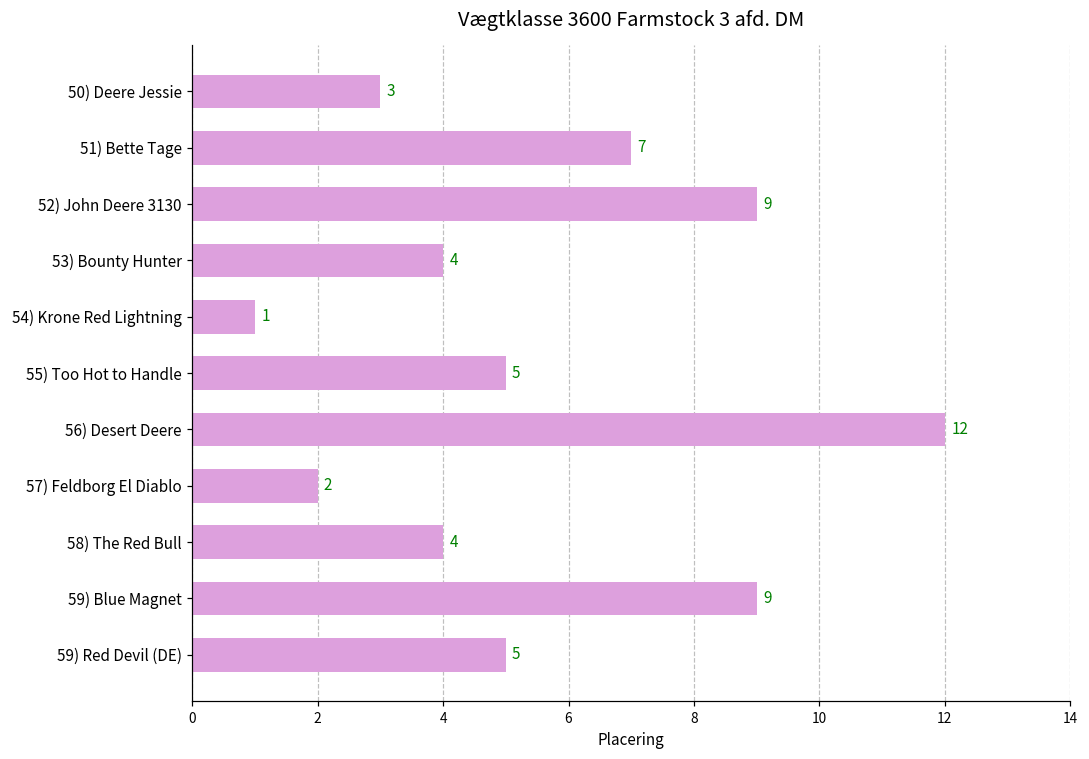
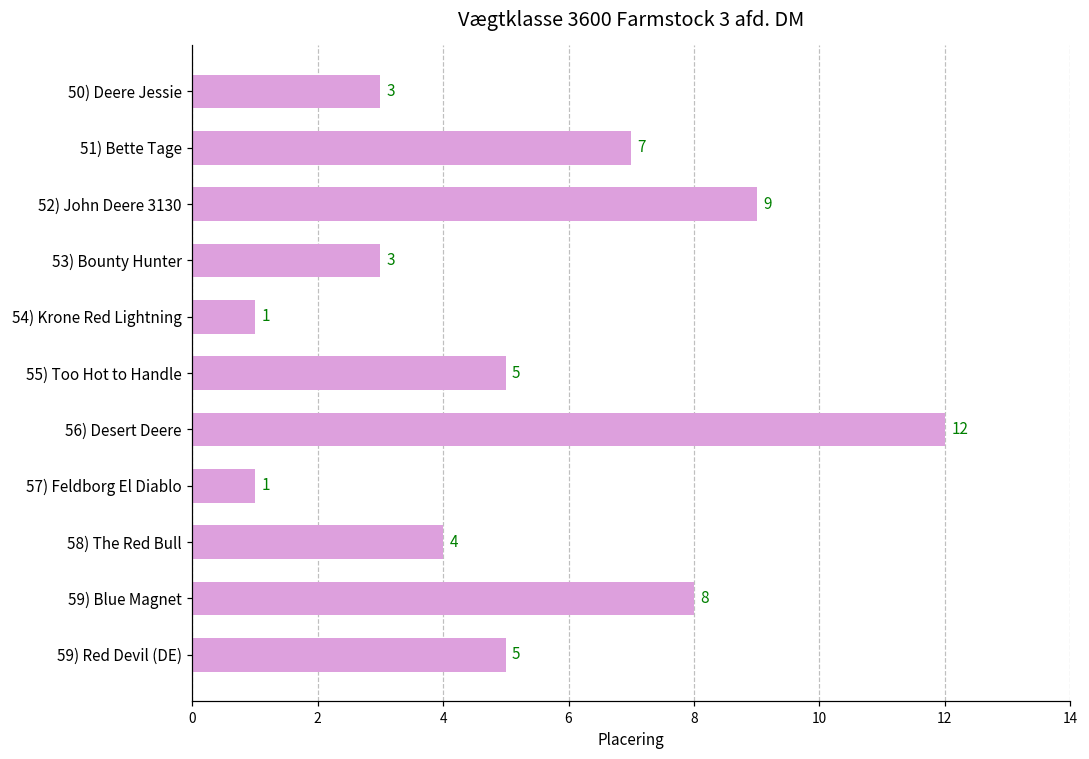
53) Bounty Hunter: 4 -> 3
57) Feldborg El Diablo: 2 -> 1
59) Blue Magnet: 9 -> 8
